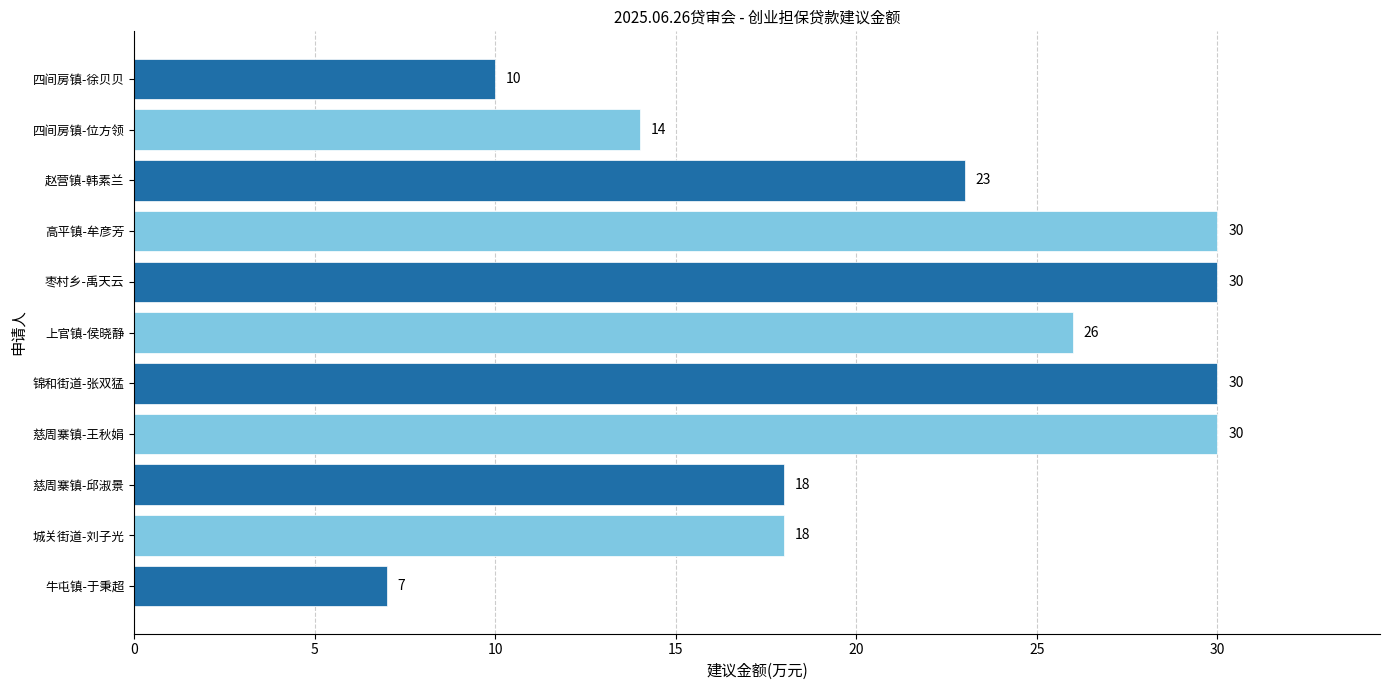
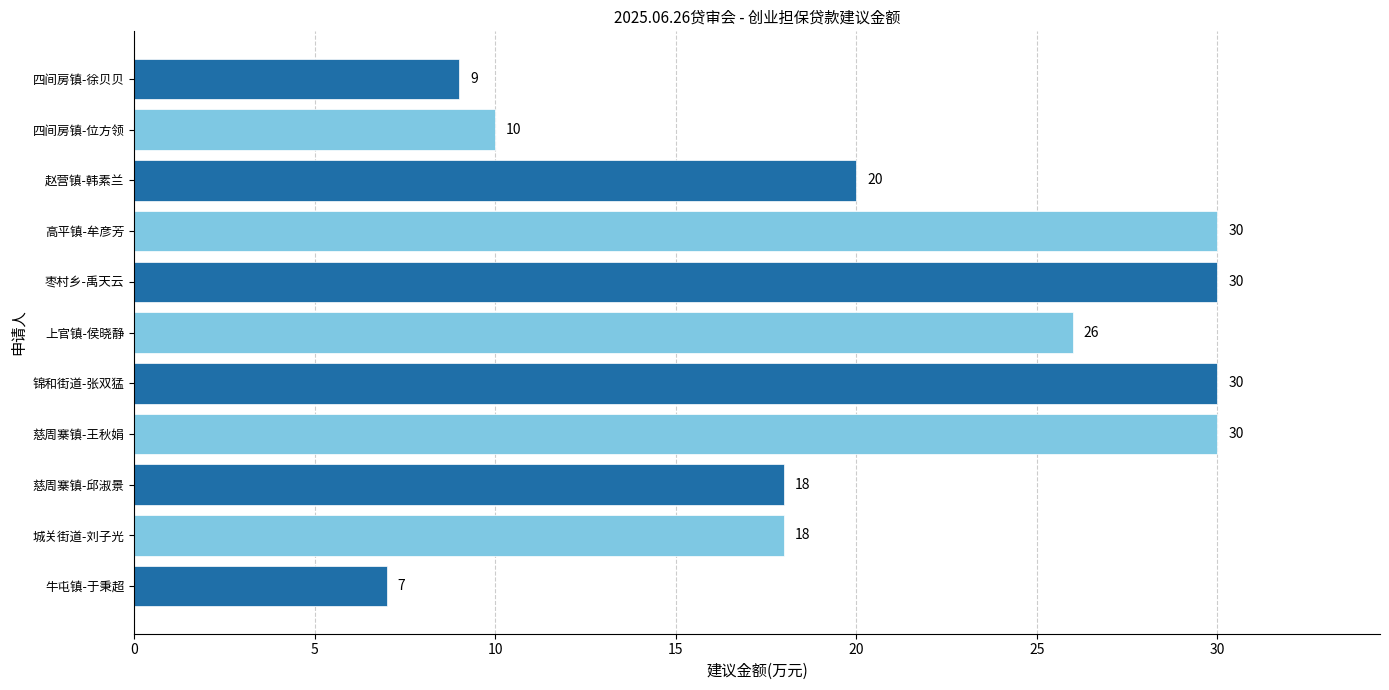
四间房镇-徐贝贝: 10 -> 9
四间房镇-位方领: 14 -> 10
赵营镇-韩素兰: 23 -> 20
